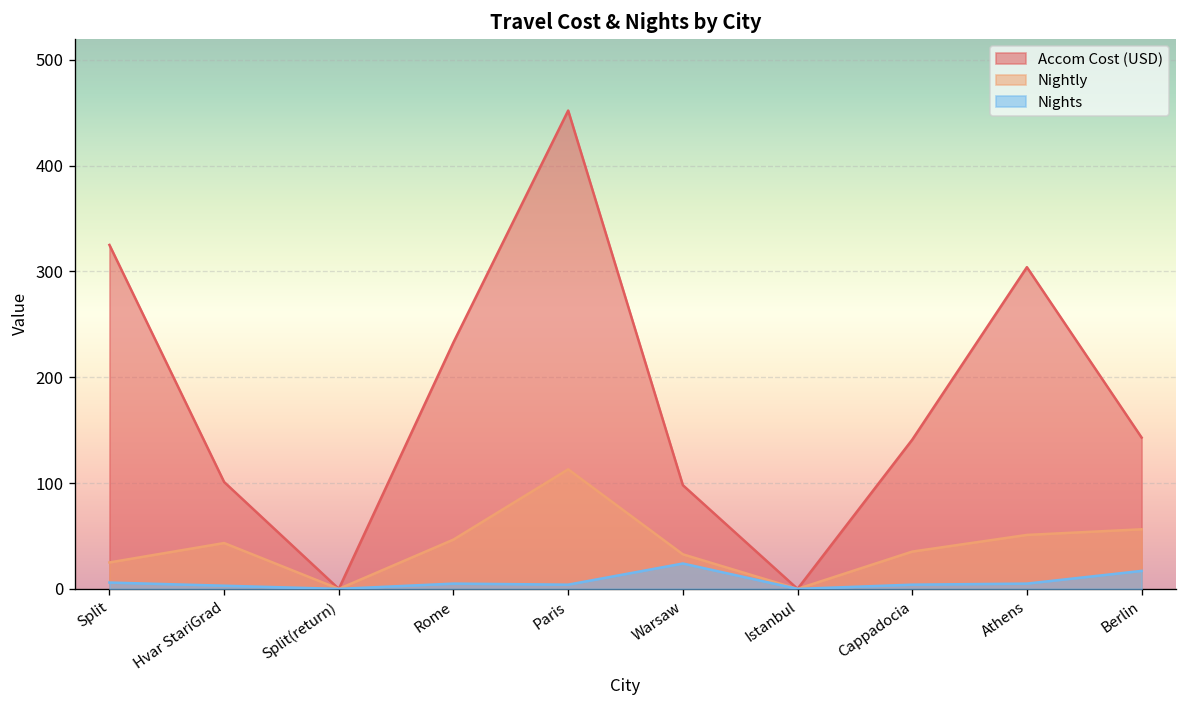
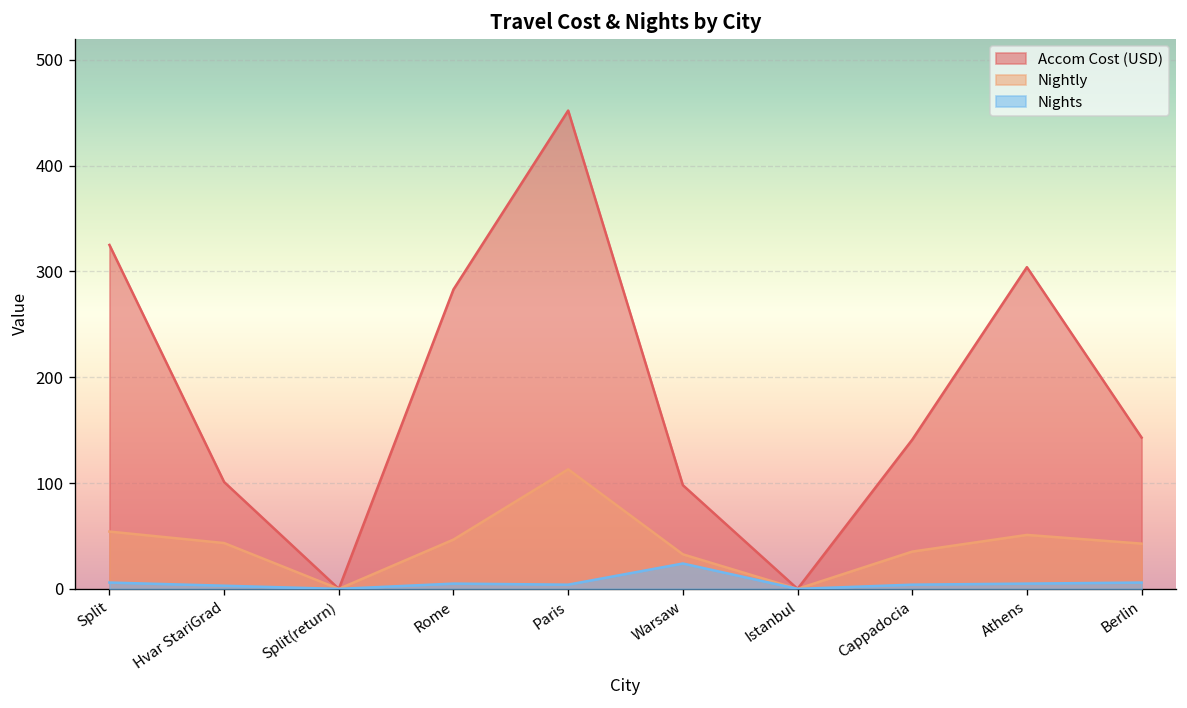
Nightly, Split: 20 -> 50
Accom Cost (USD), Rome: 230 -> 280
Nightly, Berlin: 60 -> 40
Nights, Berlin: 20 -> 10
